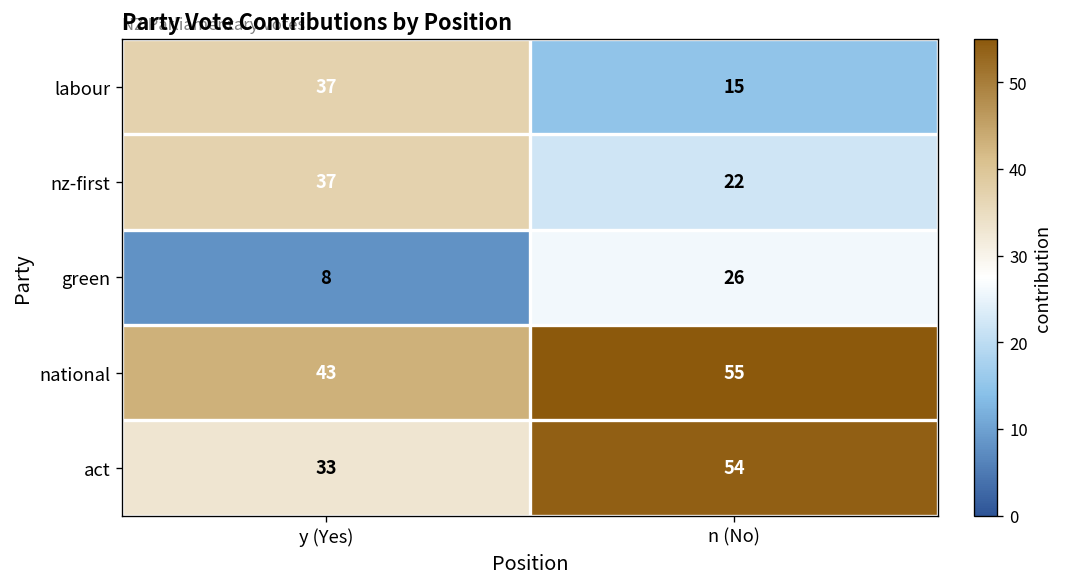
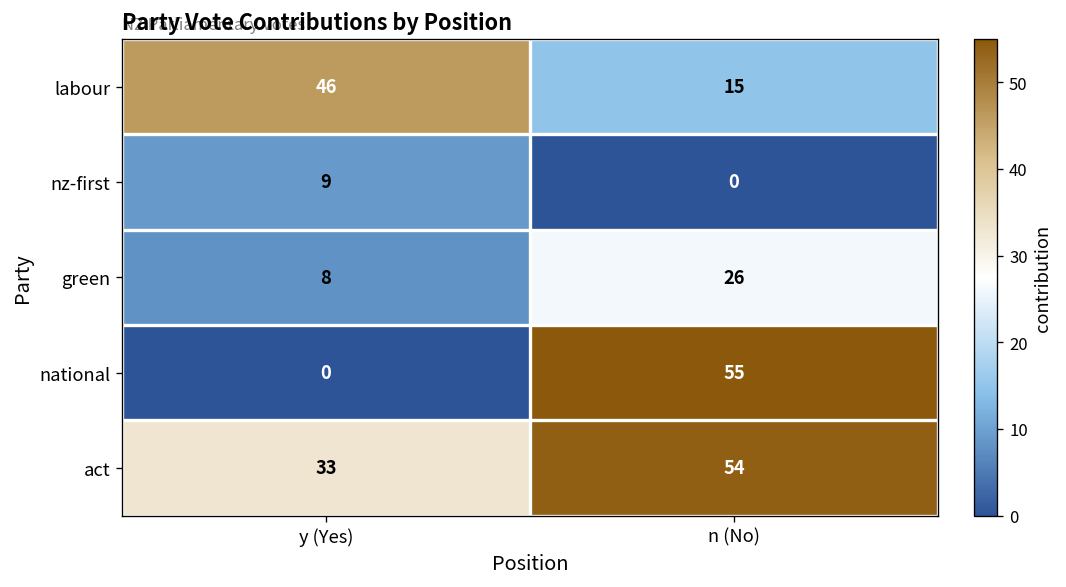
labour, y (Yes): 37 -> 46
nz-first, y (Yes): 37 -> 9
nz-first, n (No): 22 -> 0
national, y (Yes): 43 -> 0
